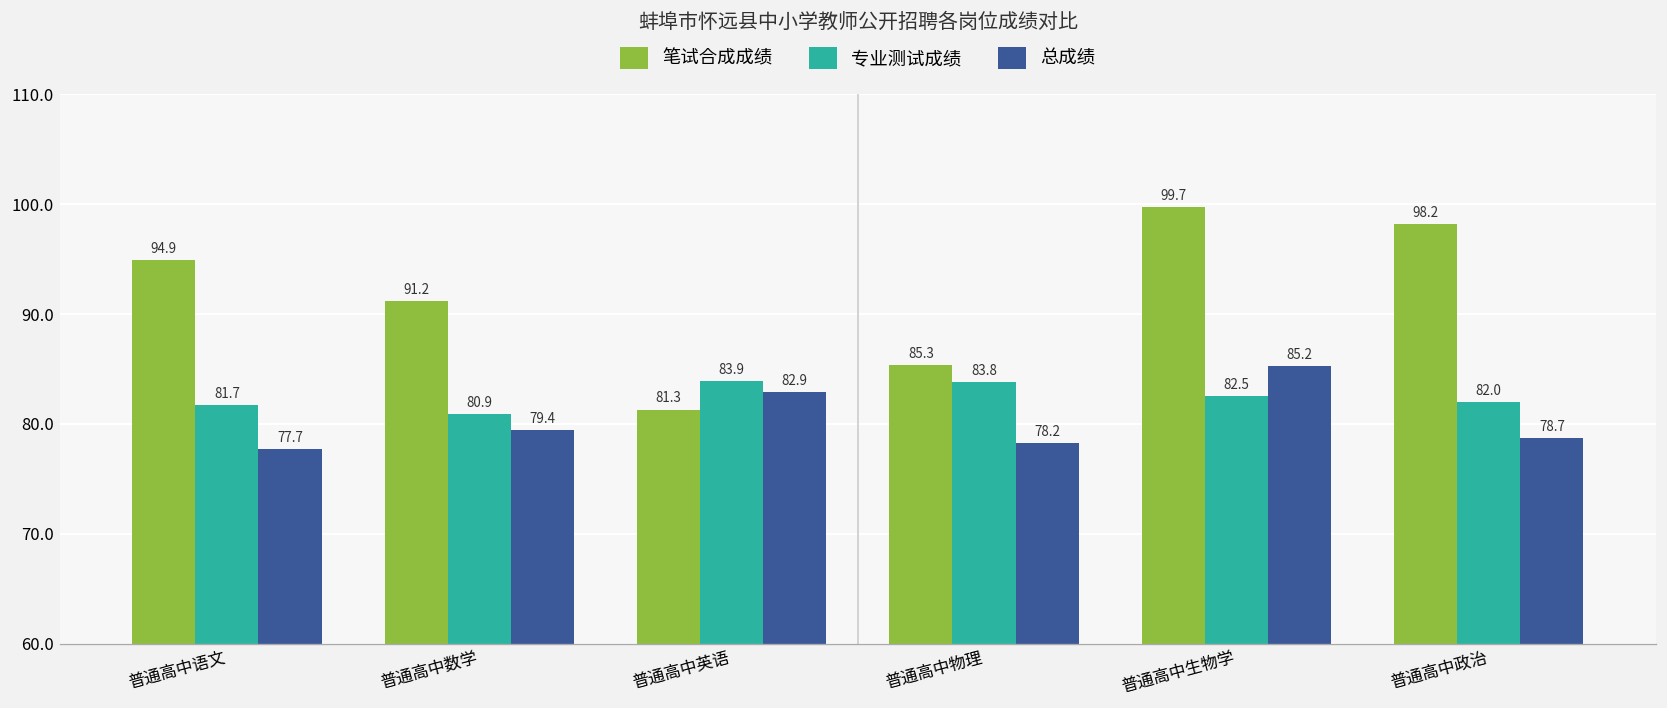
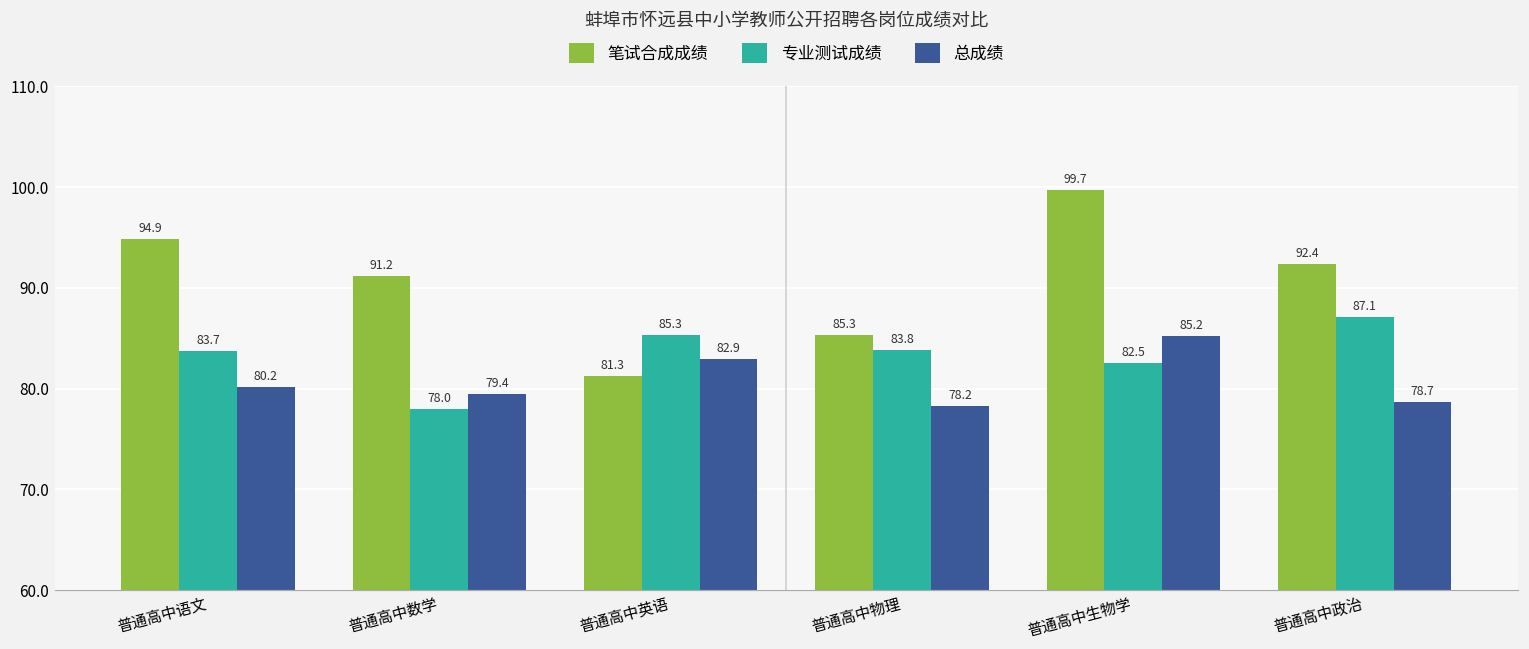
专业测试成绩, 普通高中语文: 81.7 -> 83.7
总成绩, 普通高中语文: 77.7 -> 80.2
专业测试成绩, 普通高中数学: 80.9 -> 78.0
专业测试成绩, 普通高中英语: 83.9 -> 85.3
笔试合成成绩, 普通高中政治: 98.2 -> 92.4
专业测试成绩, 普通高中政治: 82.0 -> 87.1
